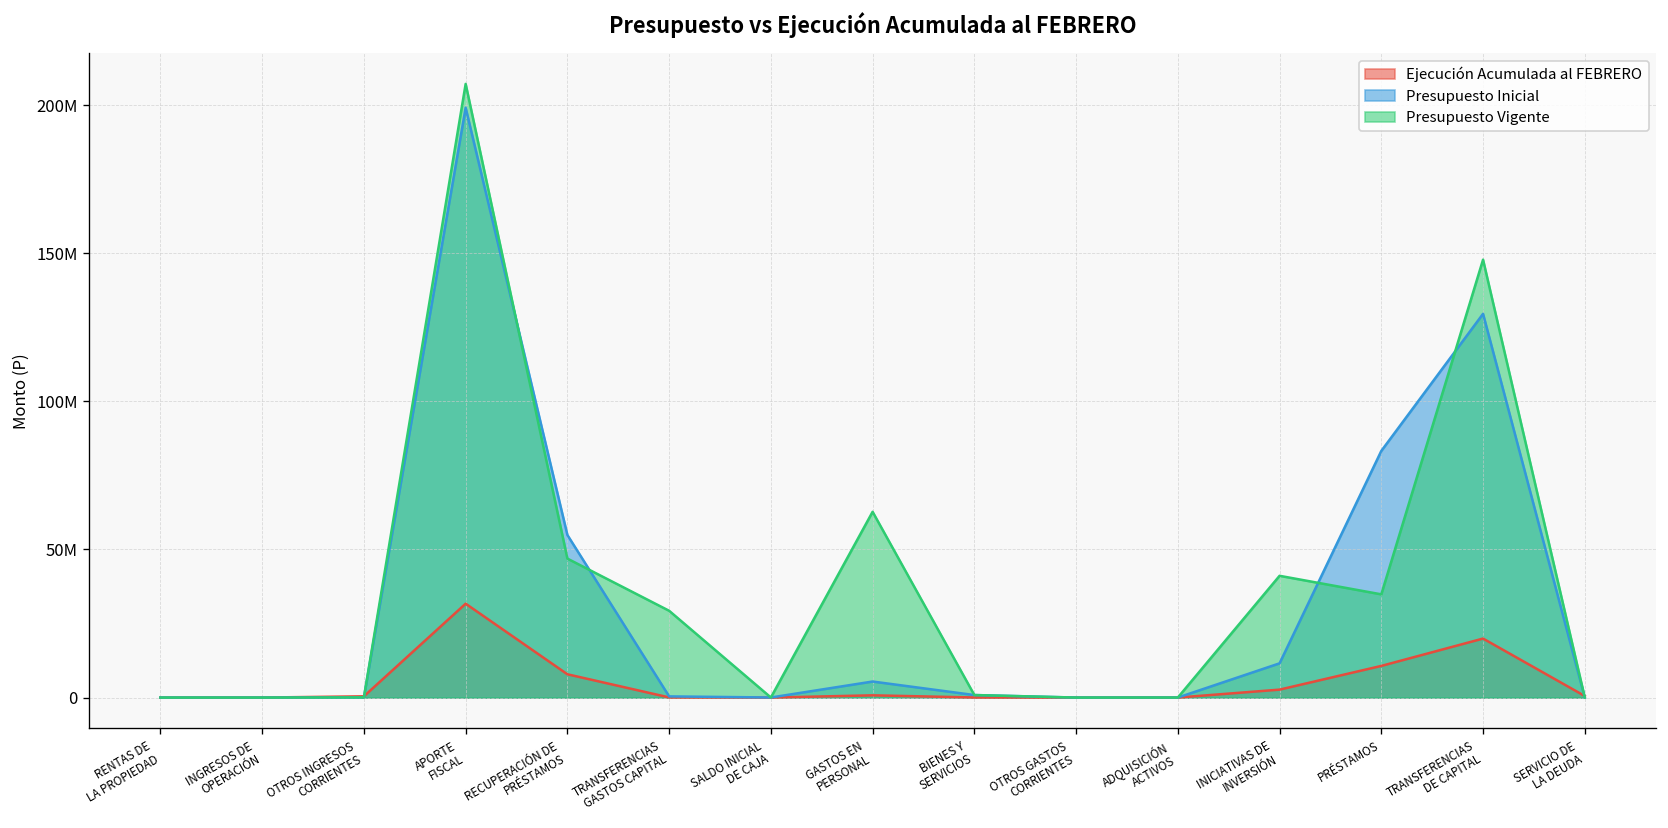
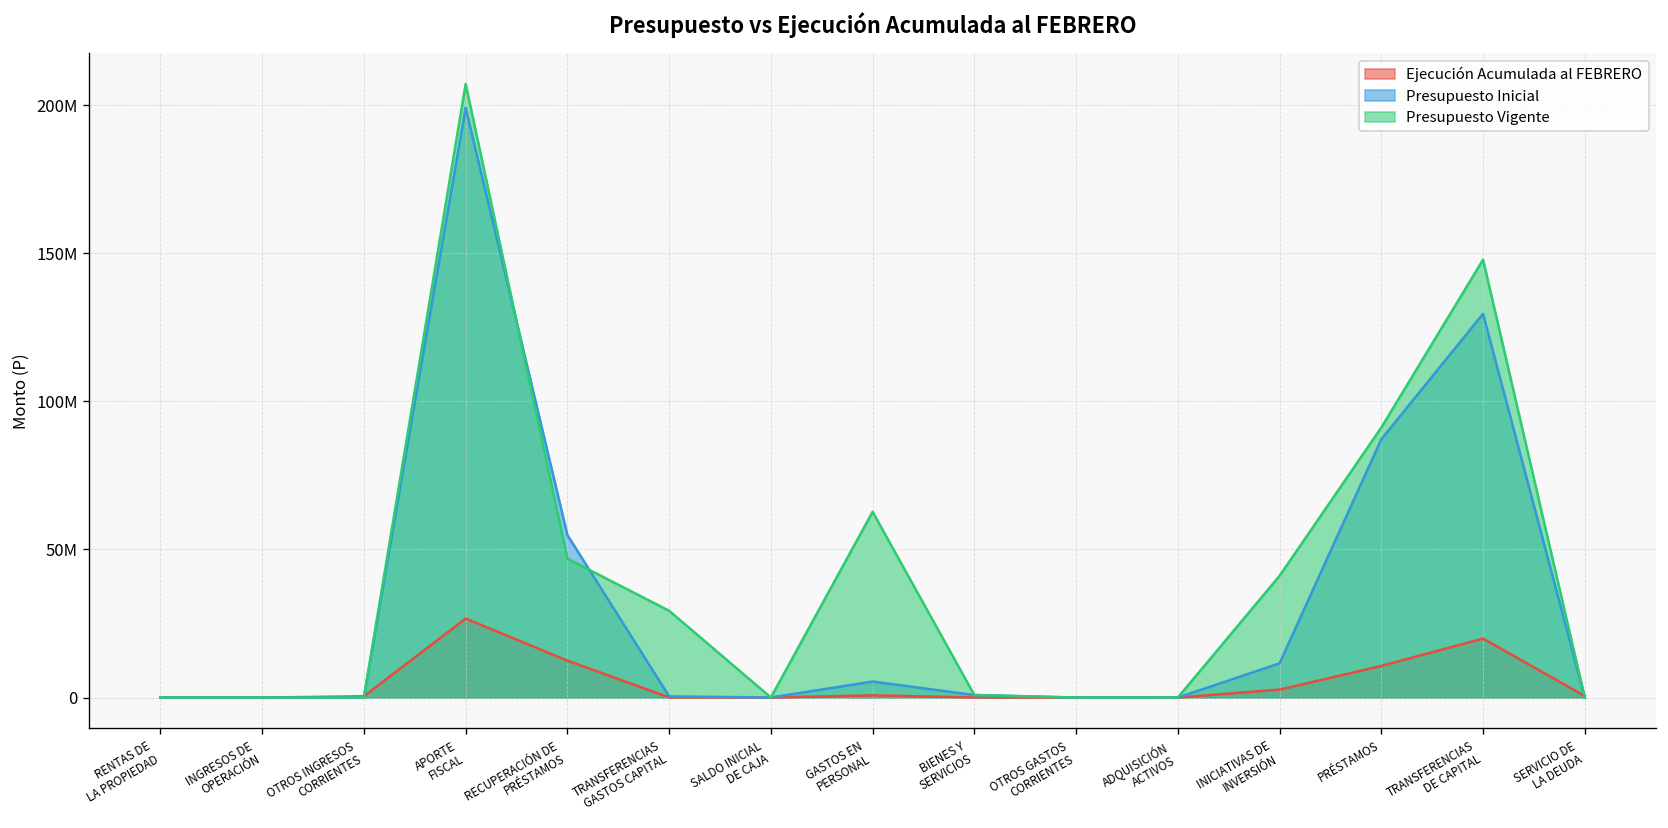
Ejecución Acumulada al FEBRERO, APORTE FISCAL: 32000000 -> 27000000
Ejecución Acumulada al FEBRERO, RECUPERACIÓN DE PRÉSTAMOS: 8000000 -> 12000000
Presupuesto Inicial, PRÉSTAMOS: 83000000 -> 87000000
Presupuesto Vigente, PRÉSTAMOS: 35000000 -> 91000000
